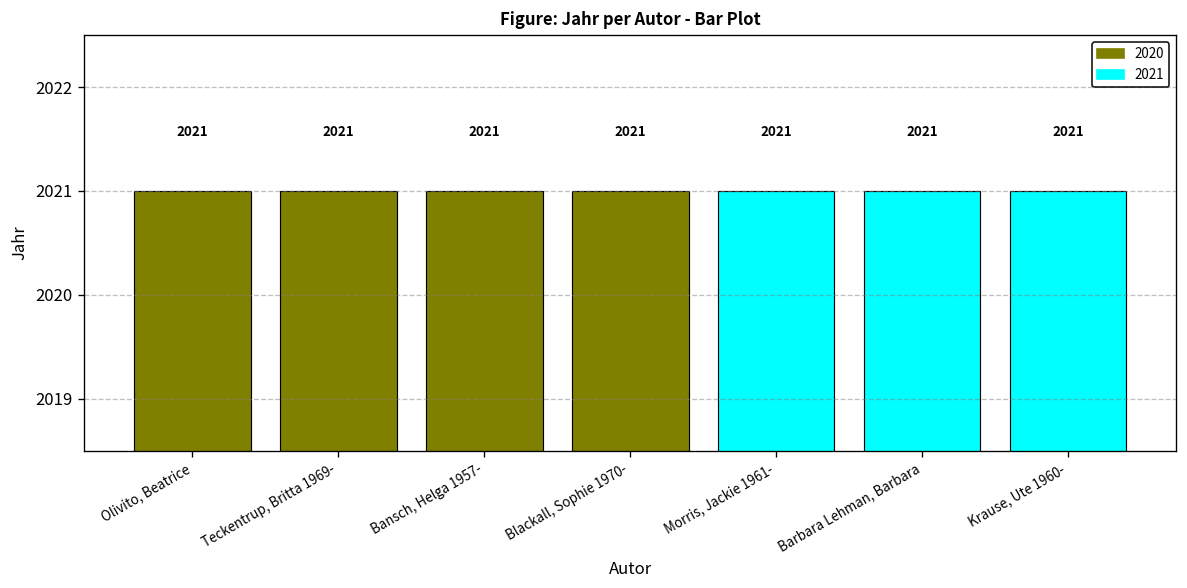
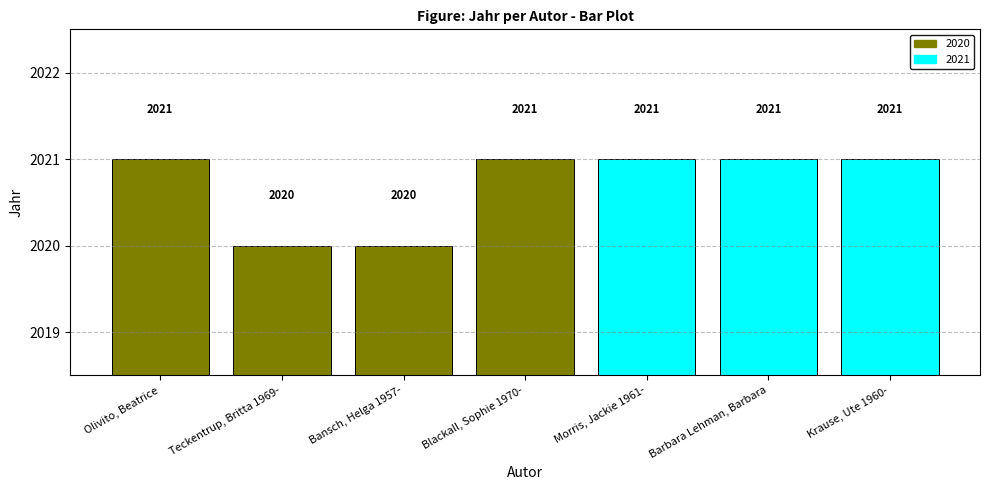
Teckentrup, Britta 1969-: 2021 -> 2020
Bansch, Helga 1957-: 2021 -> 2020
